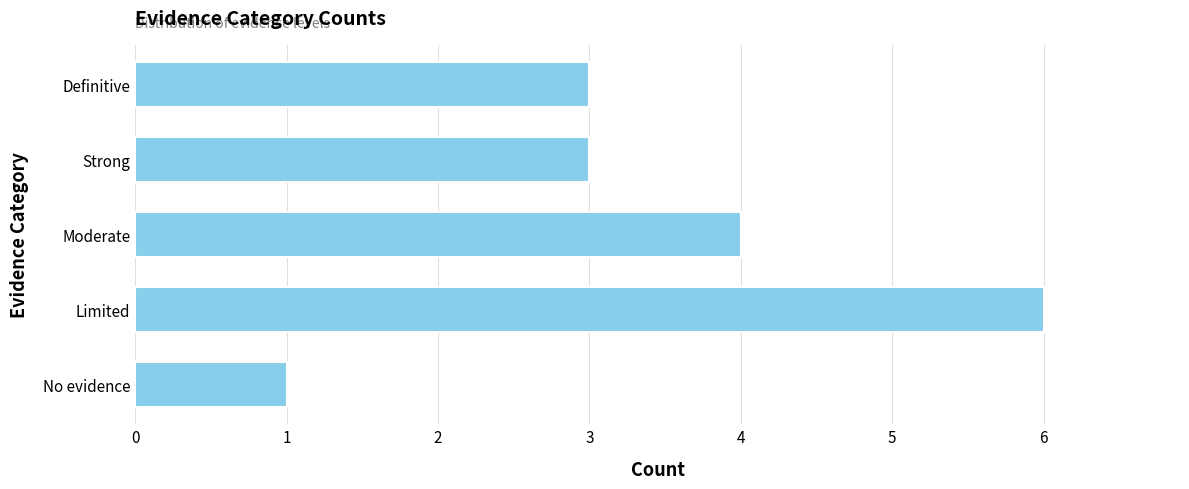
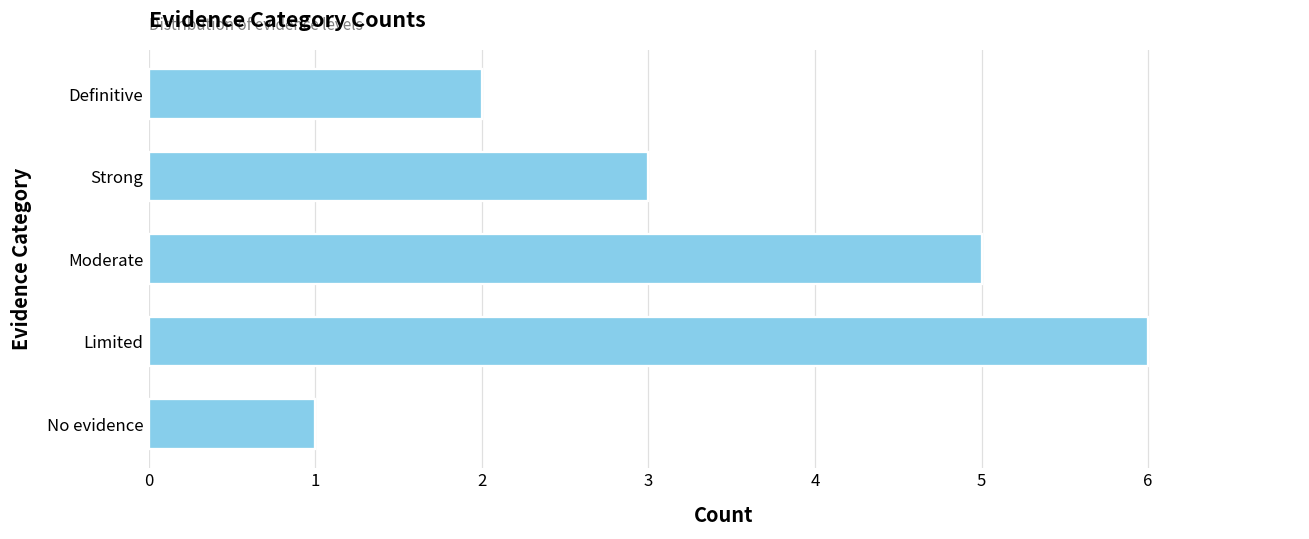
Definitive: 3 -> 2
Moderate: 4 -> 5
